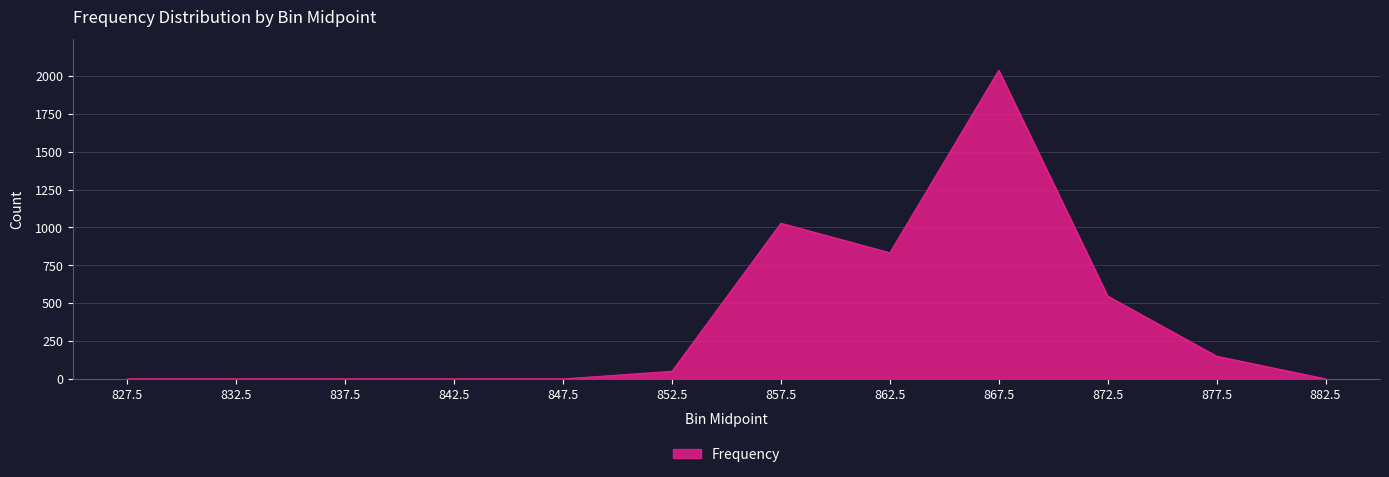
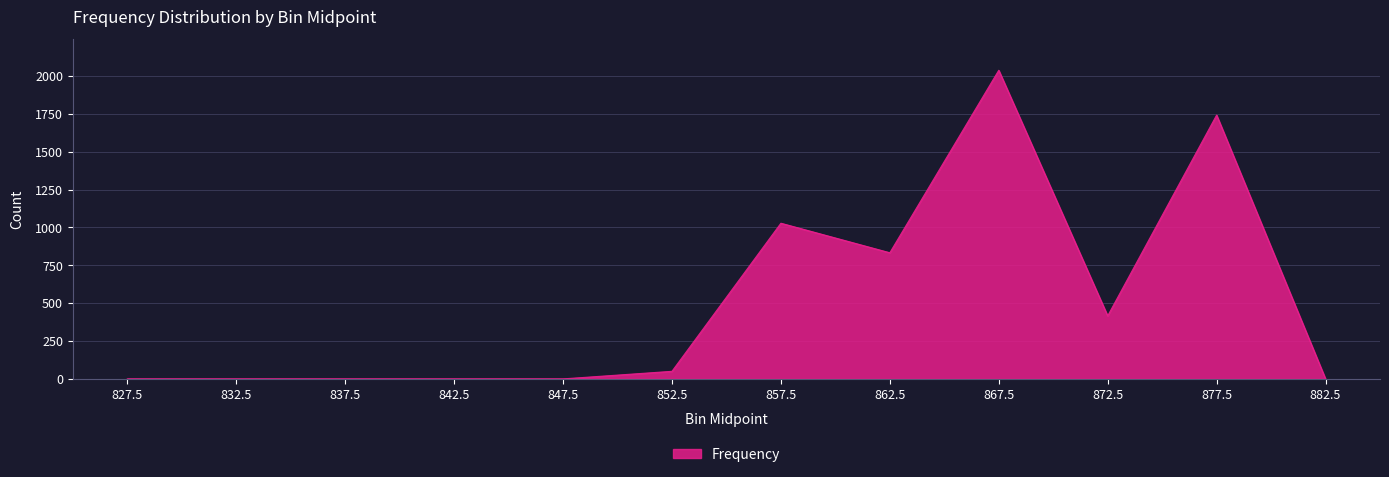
872.5: 550 -> 420
877.5: 150 -> 1740
